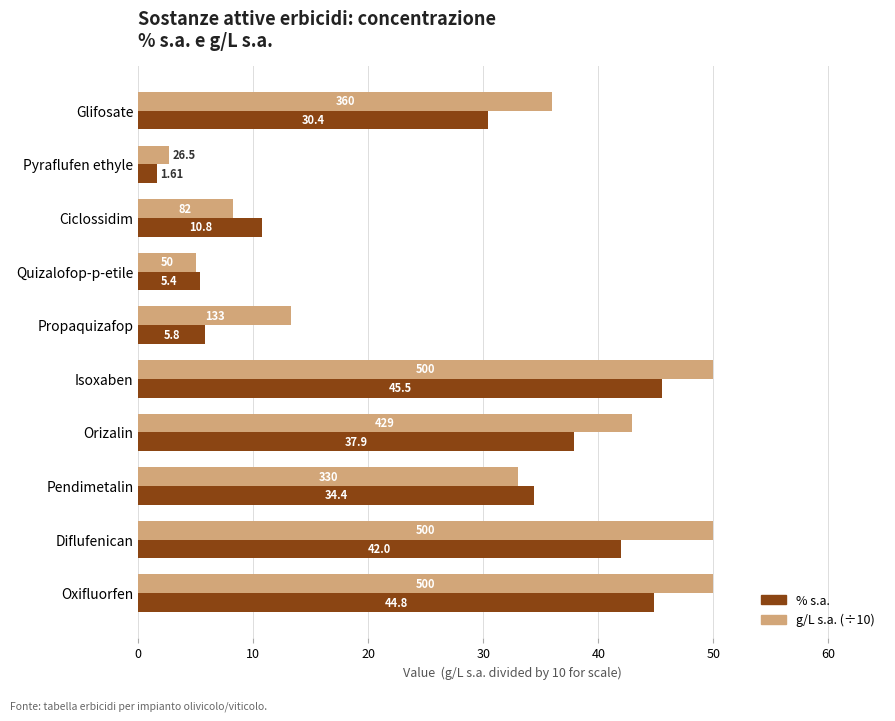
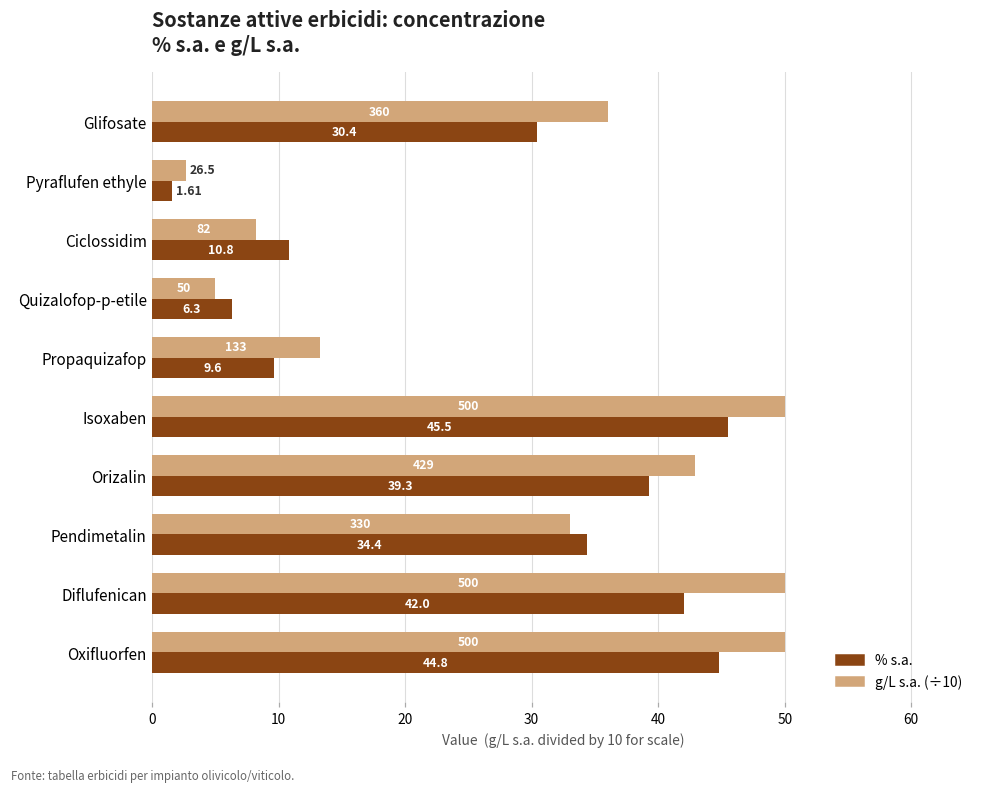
% s.a., Quizalofop-p-etile: 5.4 -> 6.3
% s.a., Propaquizafop: 5.8 -> 9.6
% s.a., Orizalin: 37.9 -> 39.3
